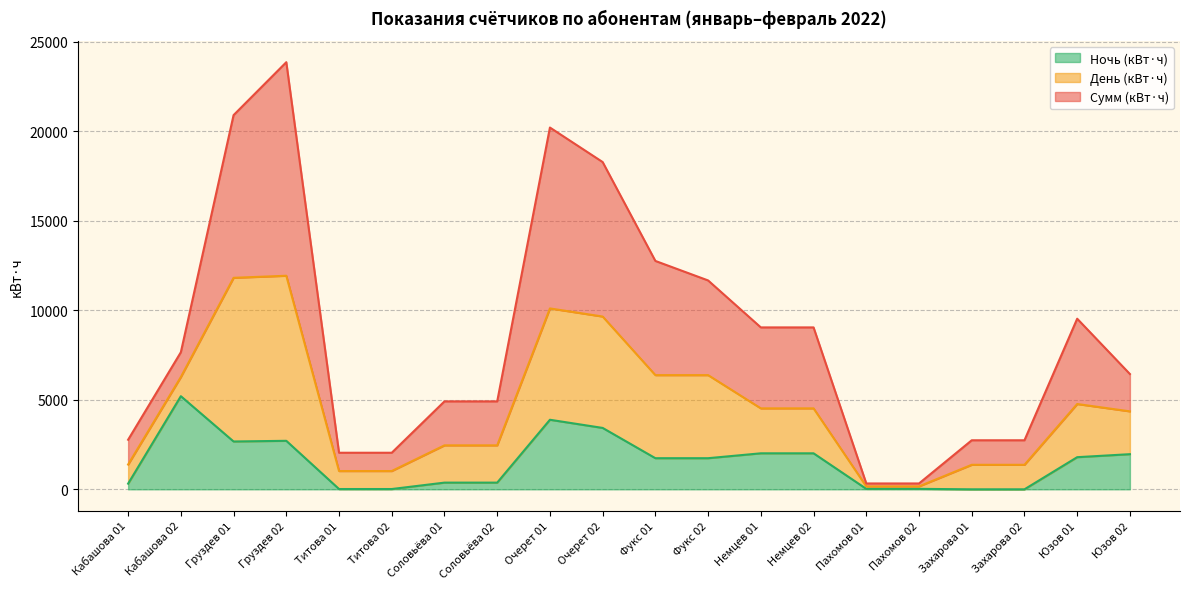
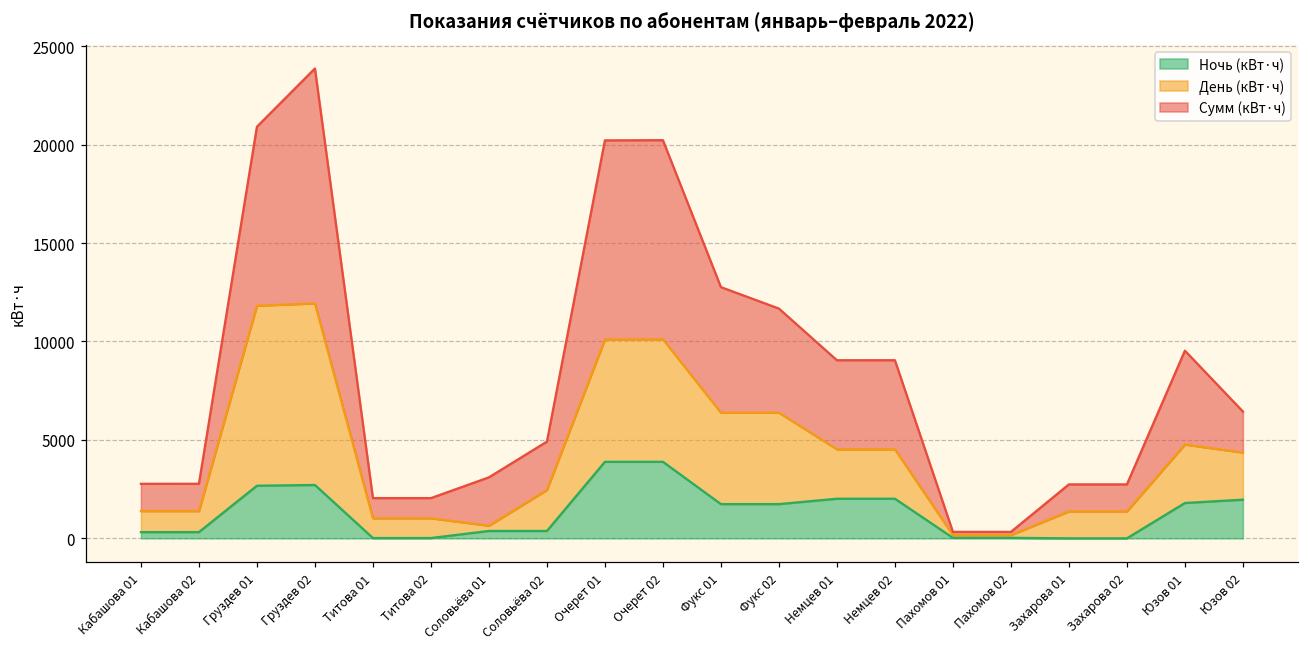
Ночь (кВт·ч), Кабашова 02: 5200 -> 300
День (кВт·ч), Соловьёва 01: 2100 -> 300
Ночь (кВт·ч), Очерет 02: 3400 -> 3900
Сумм (кВт·ч), Очерет 02: 8600 -> 10100
